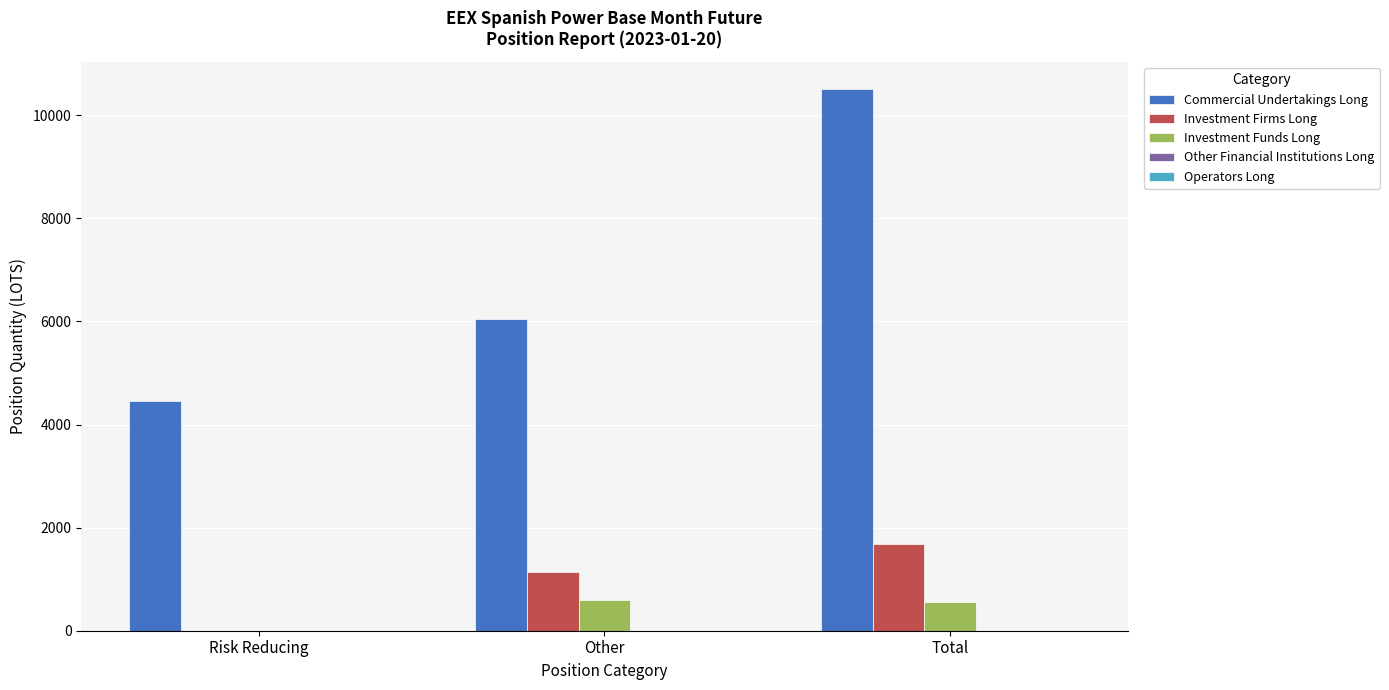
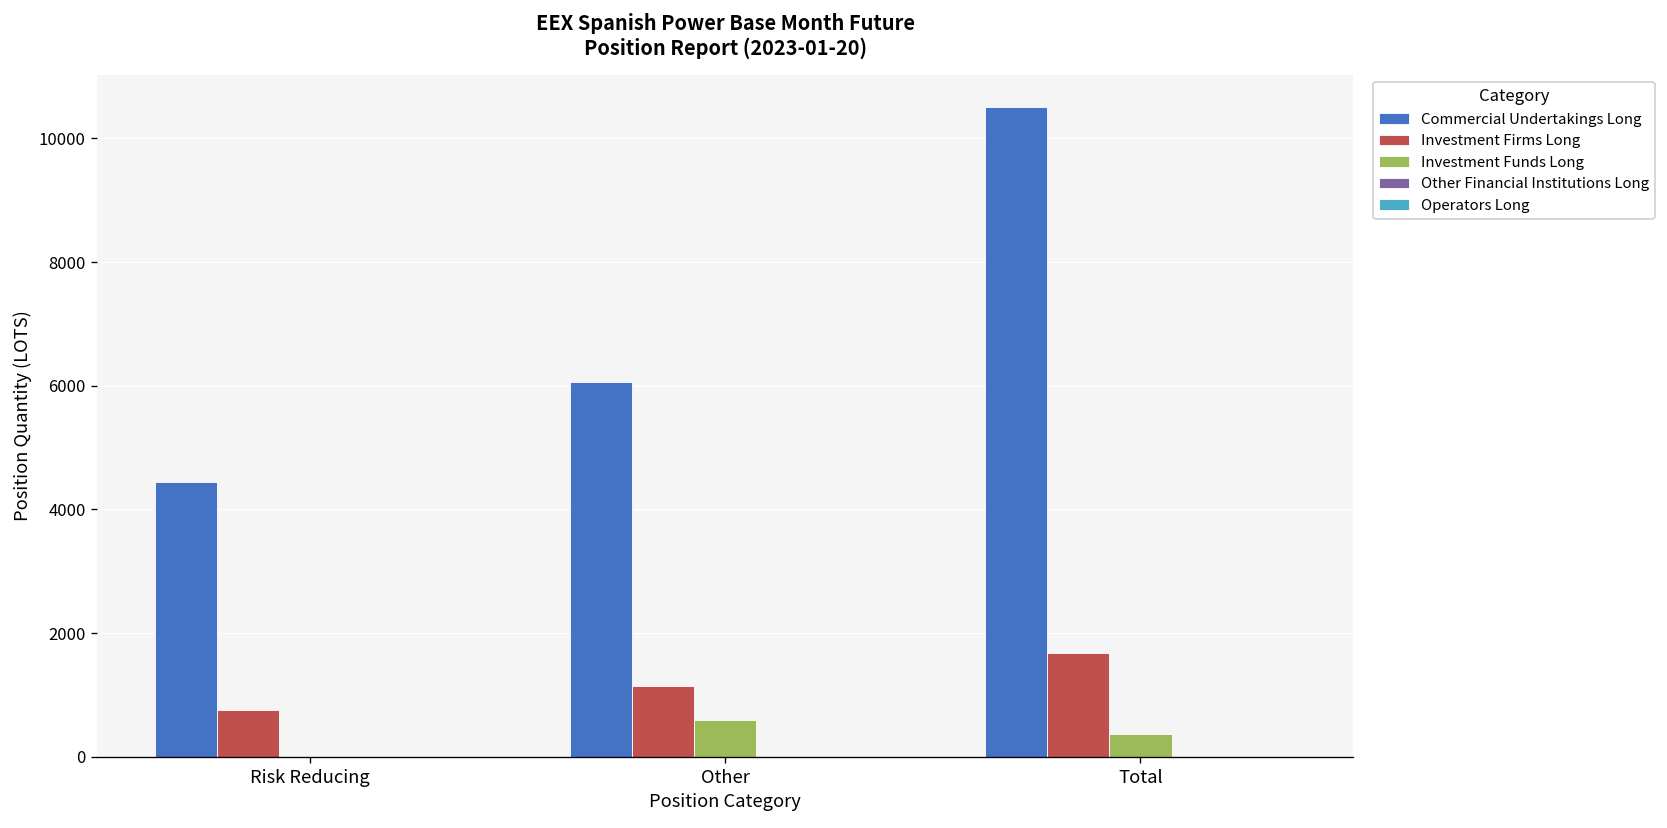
Investment Firms Long, Risk Reducing: 0 -> 800
Investment Funds Long, Total: 600 -> 400
